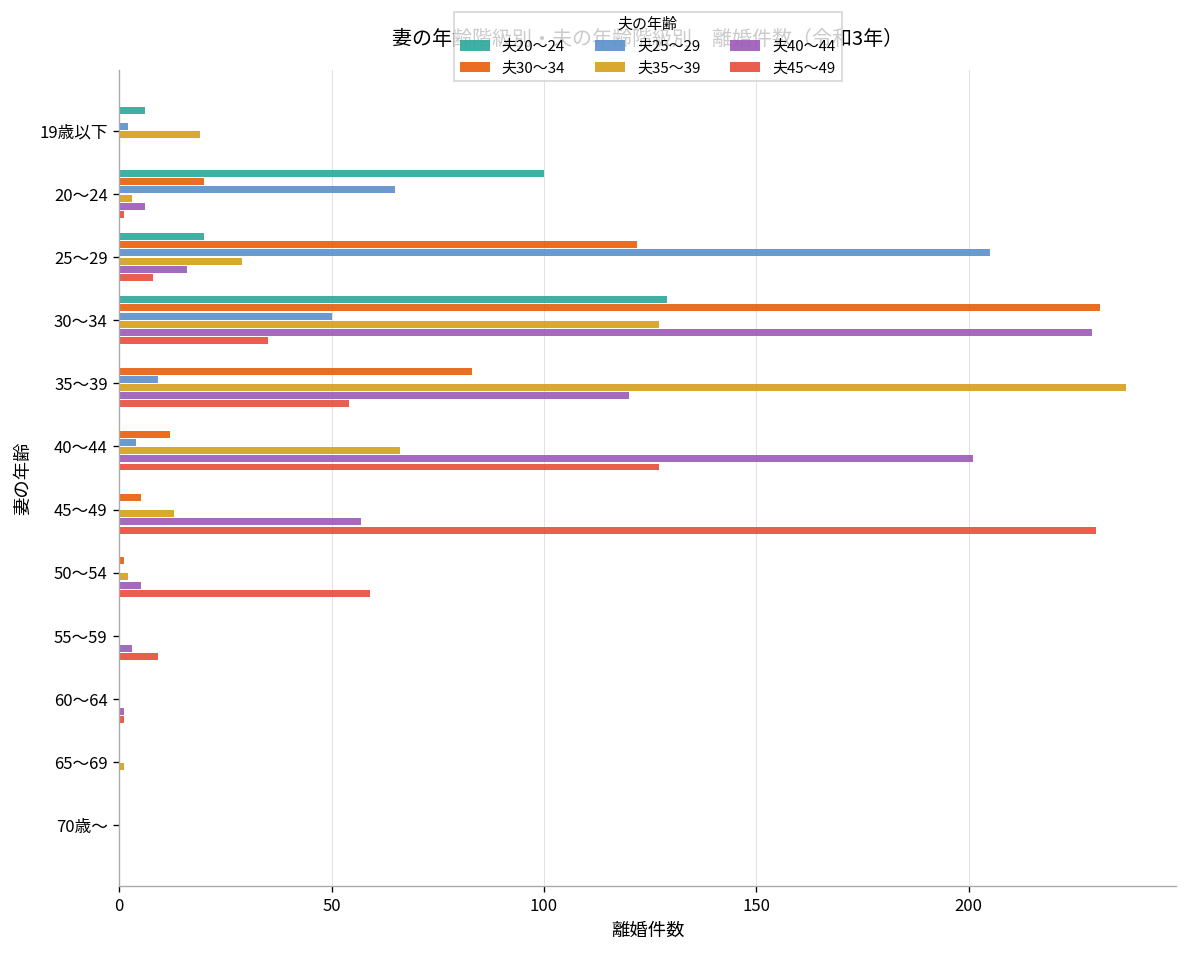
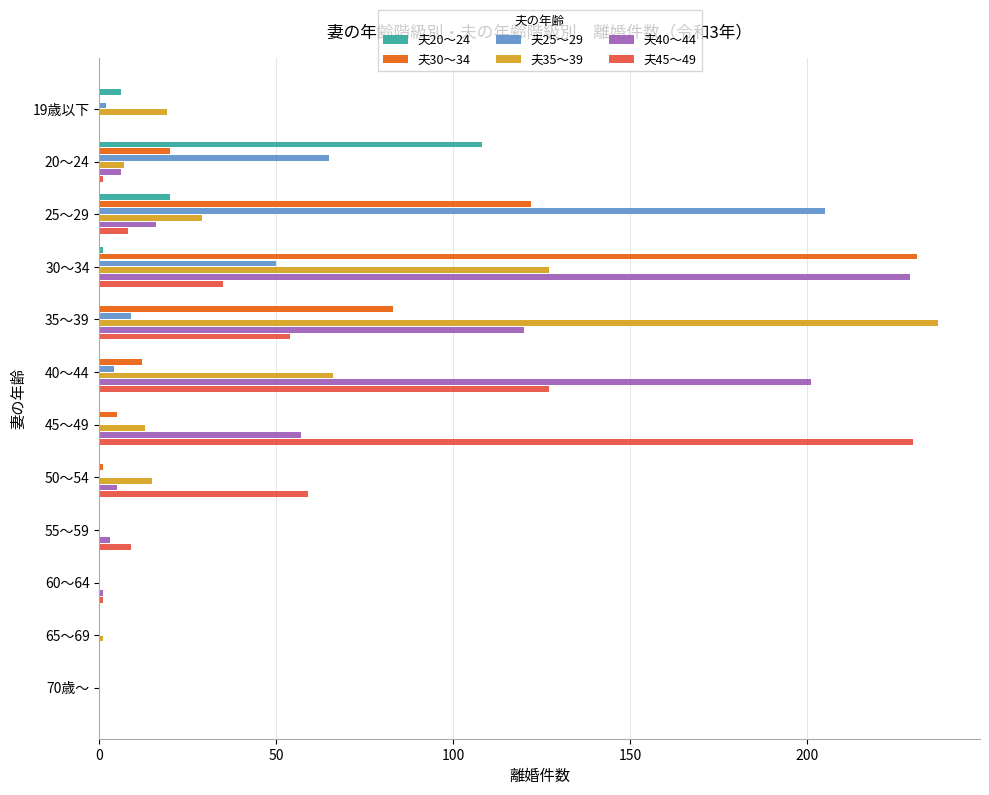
夫20～24, 20～24: 100 -> 108
夫35～39, 20～24: 3 -> 7
夫20～24, 30～34: 129 -> 1
夫35～39, 50～54: 2 -> 15
